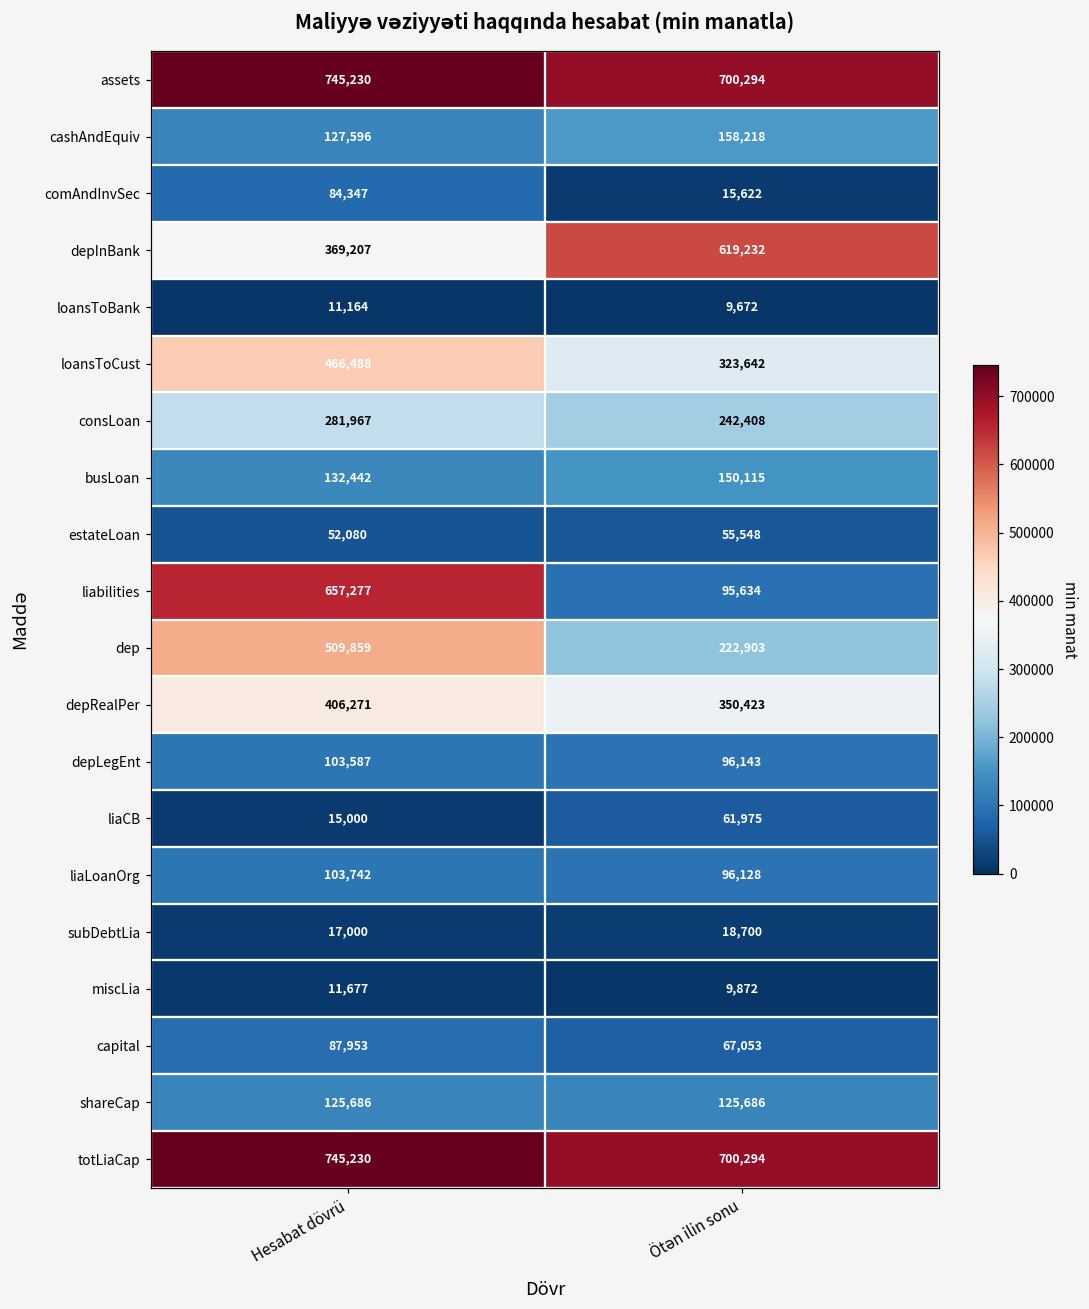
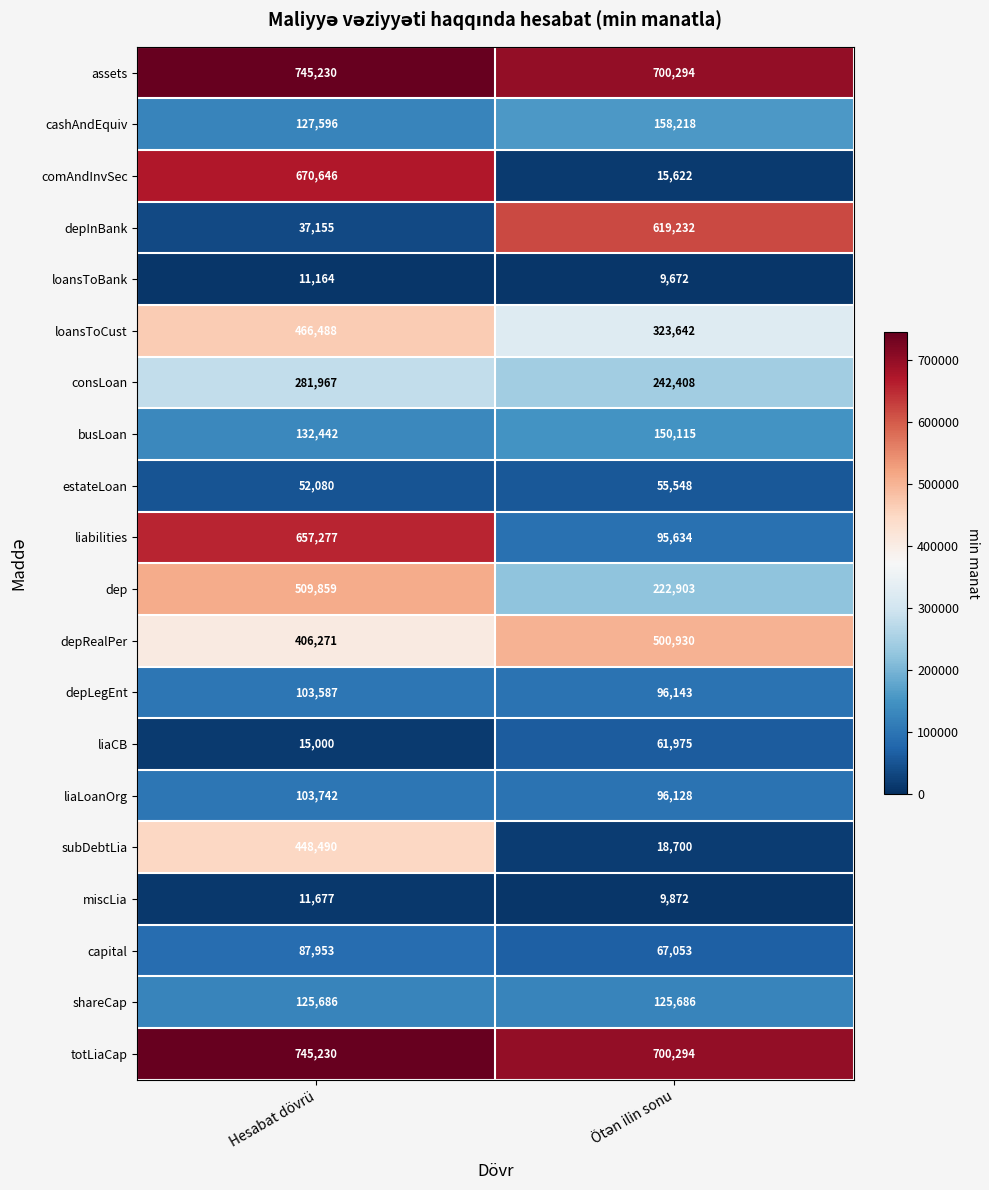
comAndInvSec, Hesabat dövrü: 84,347 -> 670,646
depInBank, Hesabat dövrü: 369,207 -> 37,155
depRealPer, Ötən ilin sonu: 350,423 -> 500,930
subDebtLia, Hesabat dövrü: 17,000 -> 448,490
